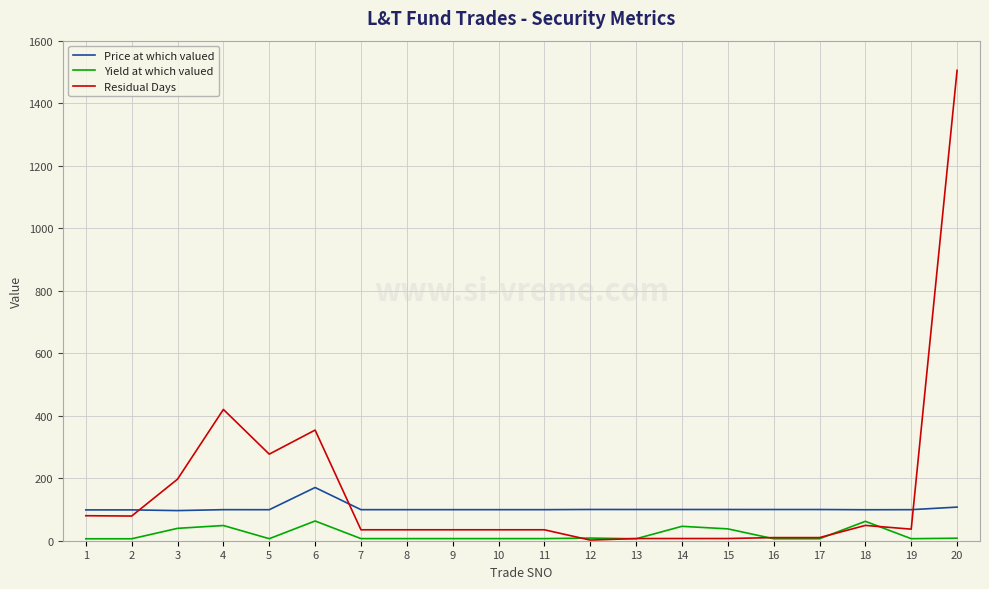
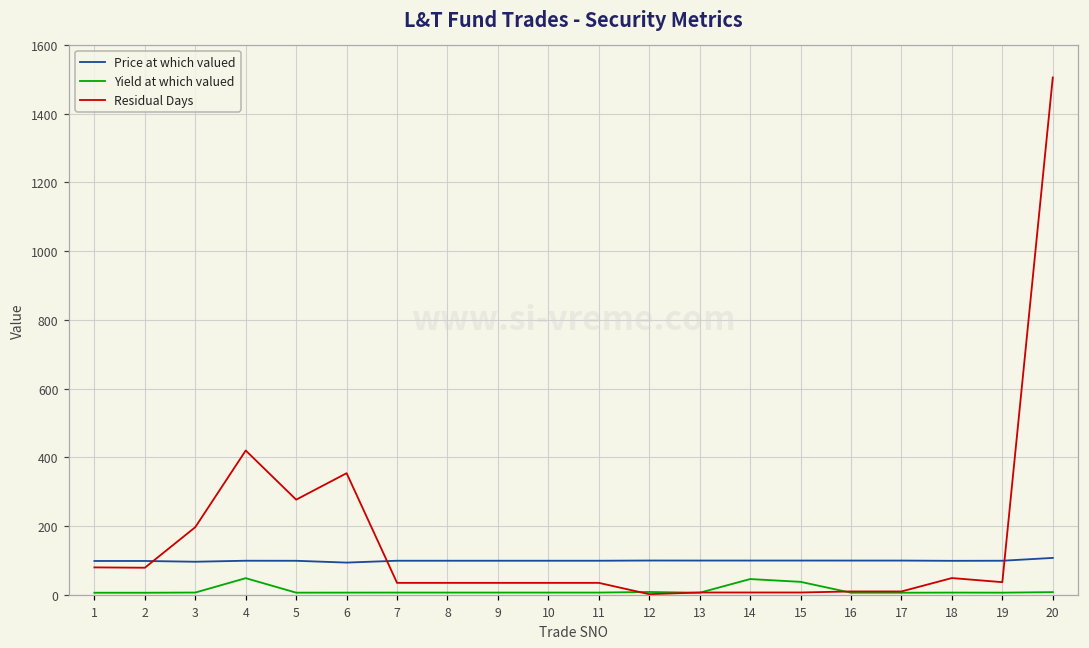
Yield at which valued, 3: 40 -> 10
Price at which valued, 6: 170 -> 90
Yield at which valued, 6: 60 -> 10
Yield at which valued, 18: 60 -> 10
